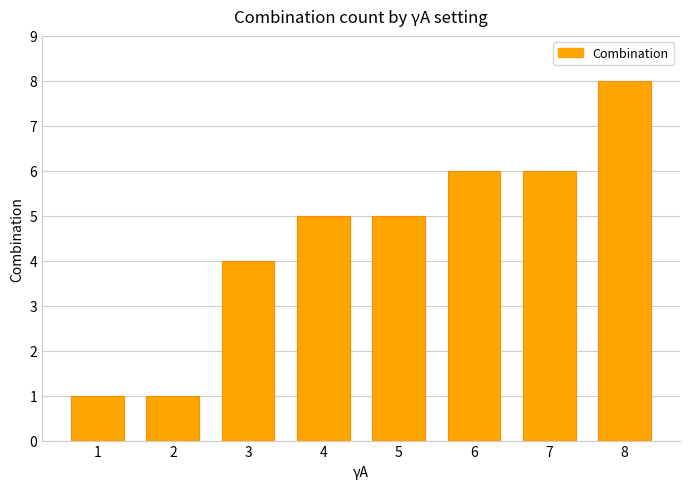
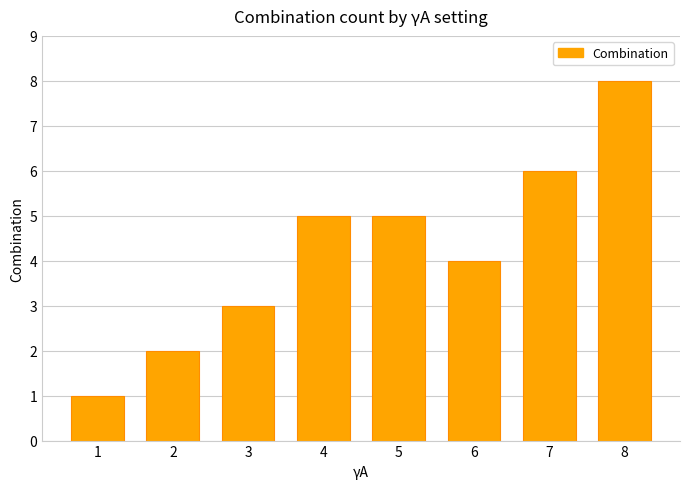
2: 1 -> 2
3: 4 -> 3
6: 6 -> 4
